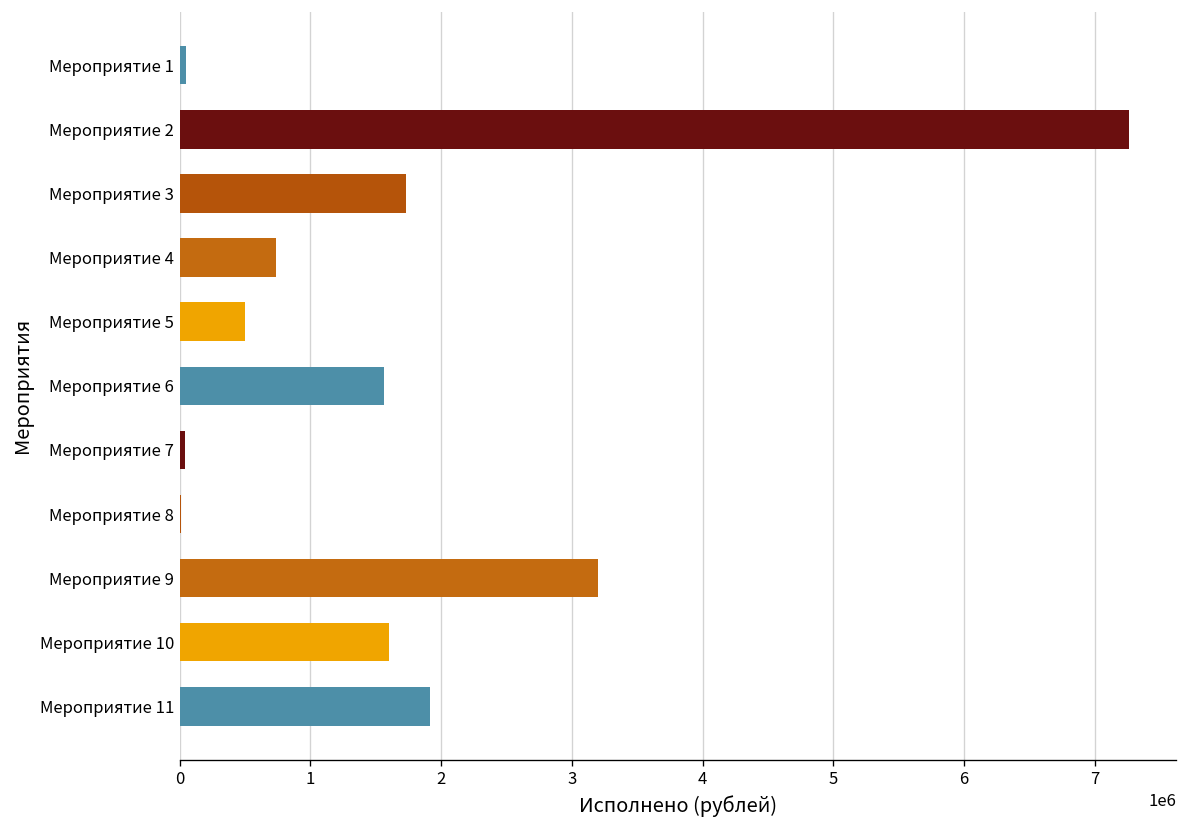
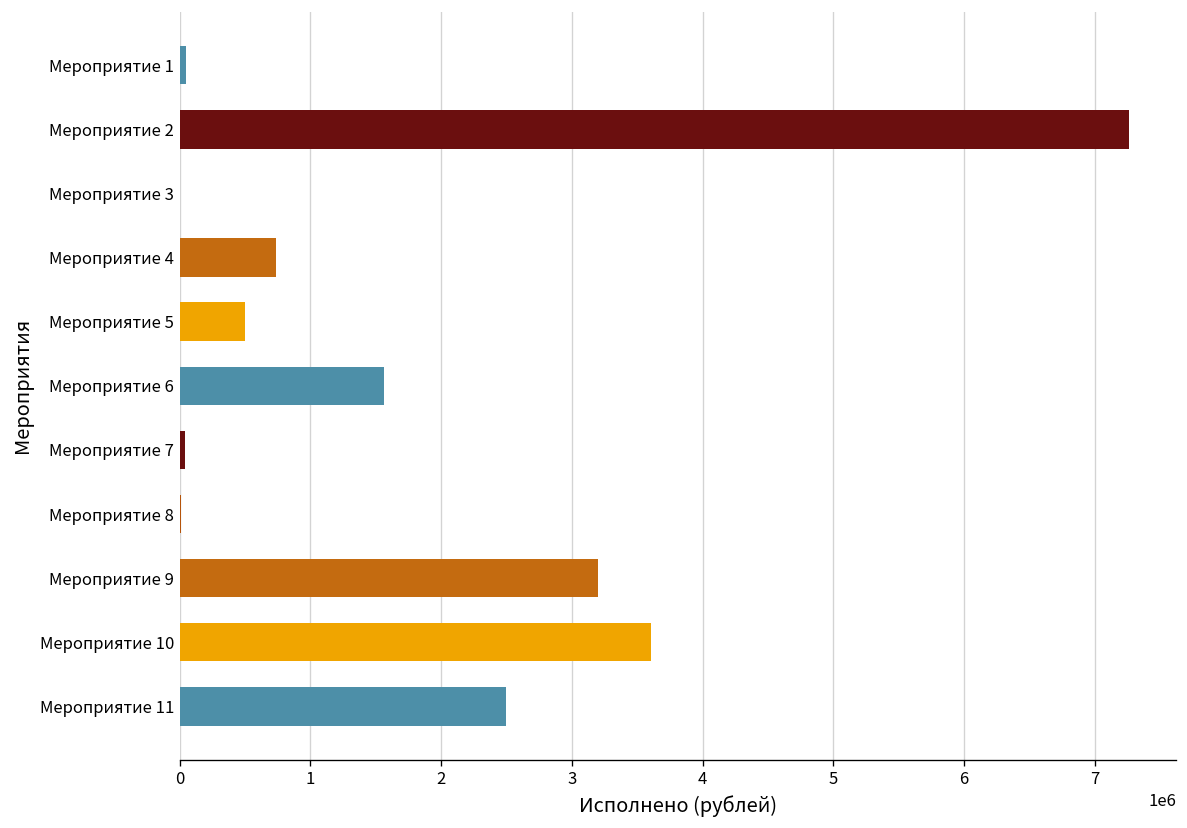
Мероприятие 3: 1730000 -> 0
Мероприятие 10: 1600000 -> 3610000
Мероприятие 11: 1920000 -> 2500000
